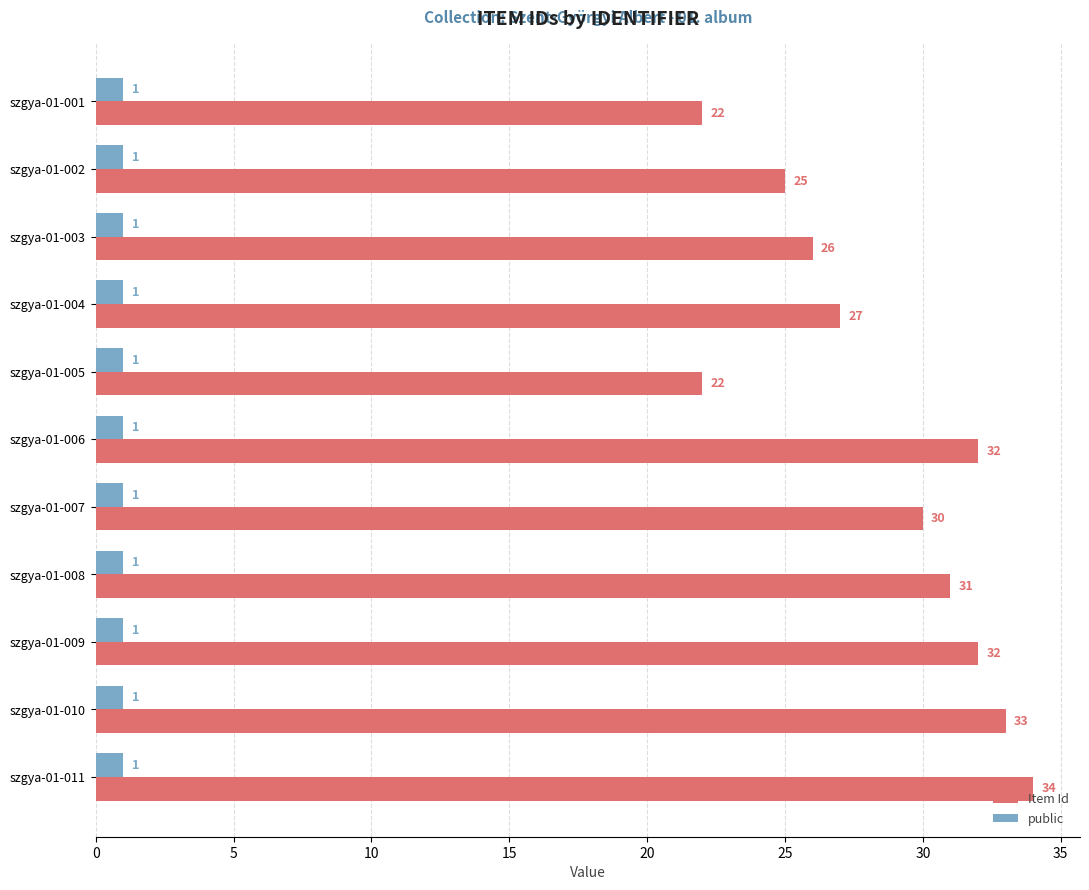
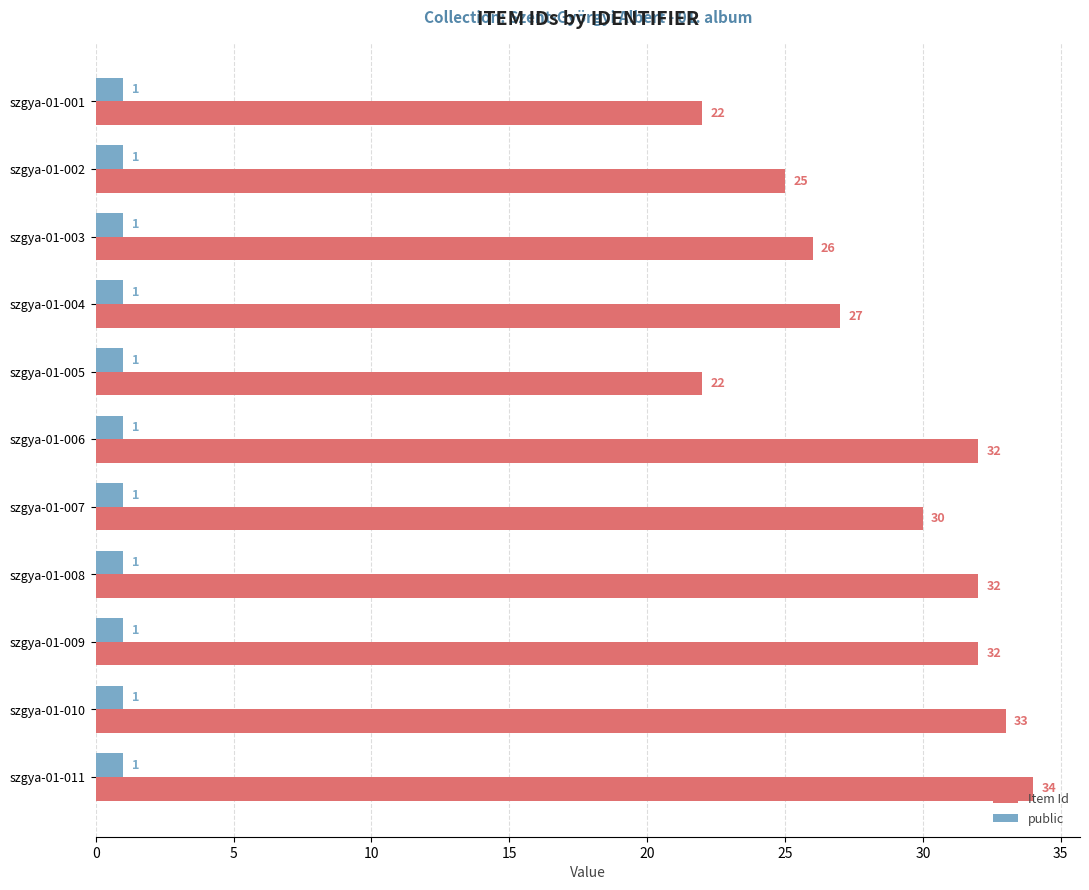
Item Id, szgya-01-008: 31 -> 32
